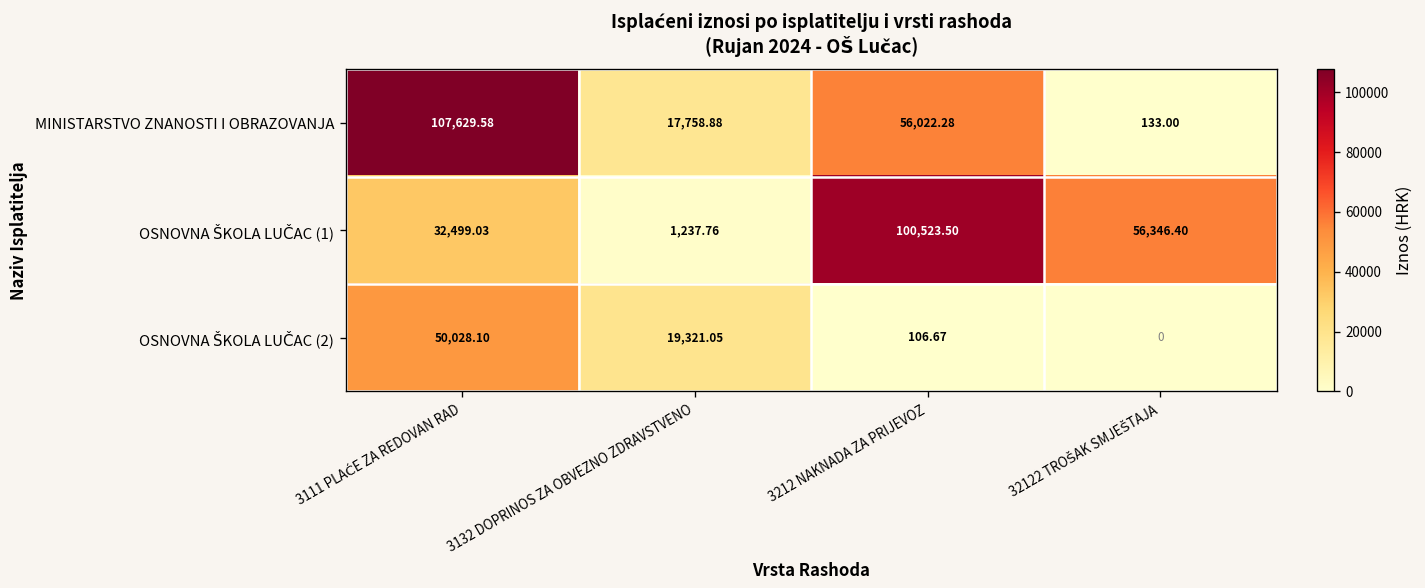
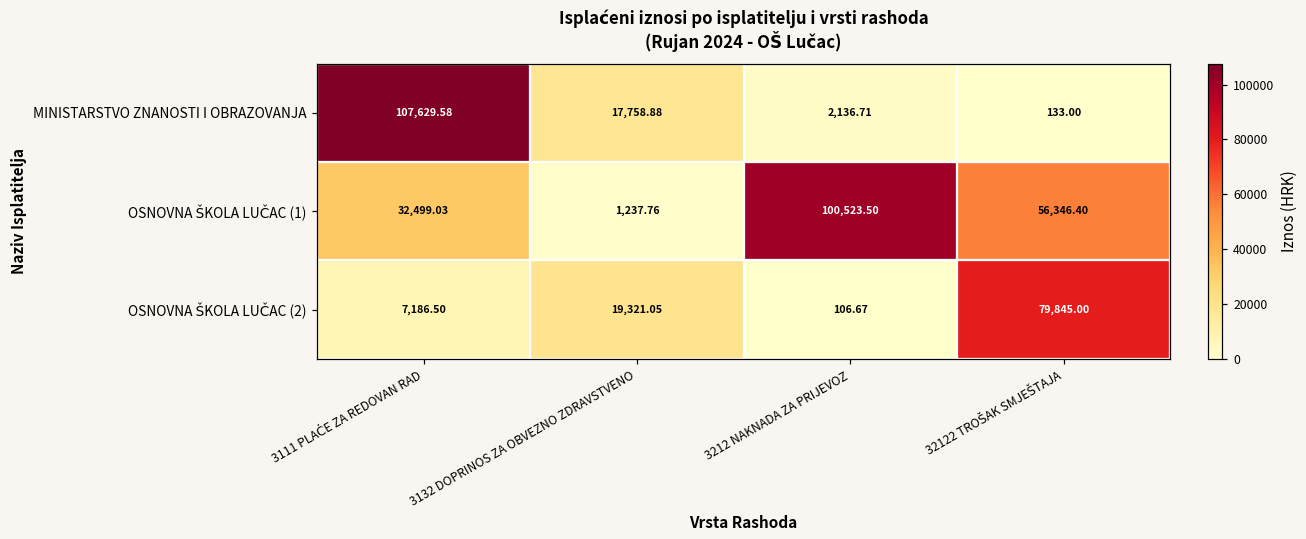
MINISTARSTVO ZNANOSTI I OBRAZOVANJA, 3212 NAKNADA ZA PRIJEVOZ: 56,022.28 -> 2,136.71
OSNOVNA ŠKOLA LUČAC (2), 3111 PLAĆE ZA REDOVAN RAD: 50,028.10 -> 7,186.50
OSNOVNA ŠKOLA LUČAC (2), 32122 TROŠAK SMJEŠTAJA: 0 -> 79,845.00
